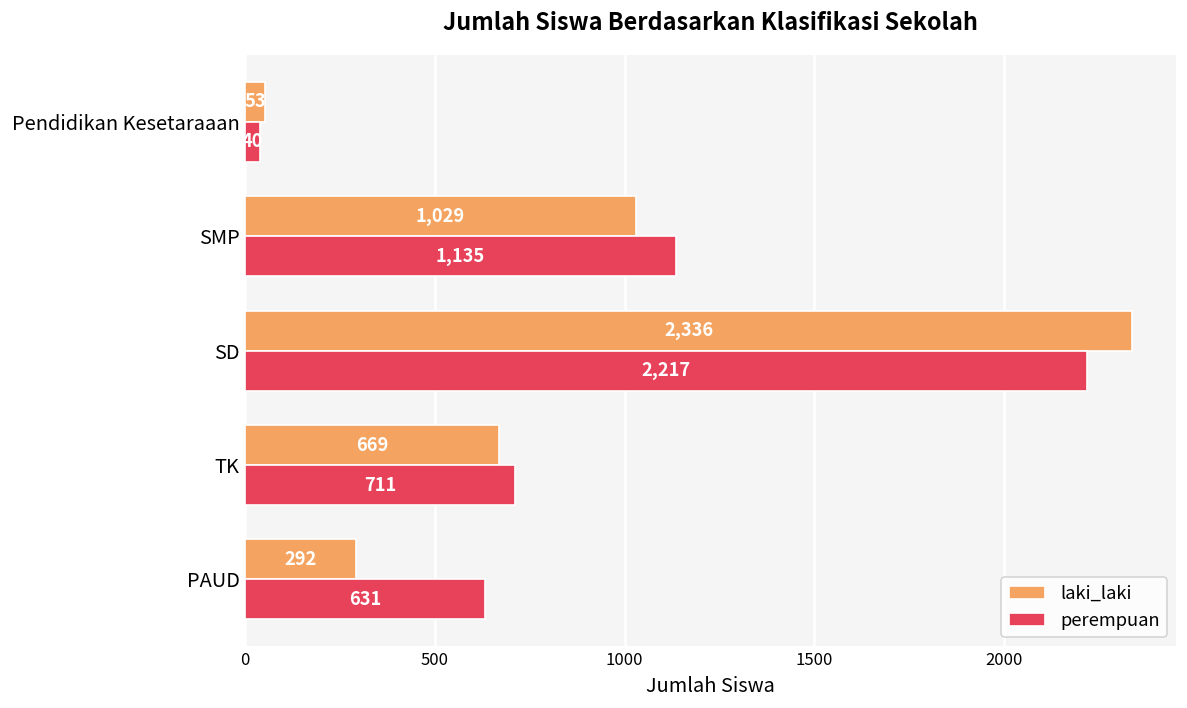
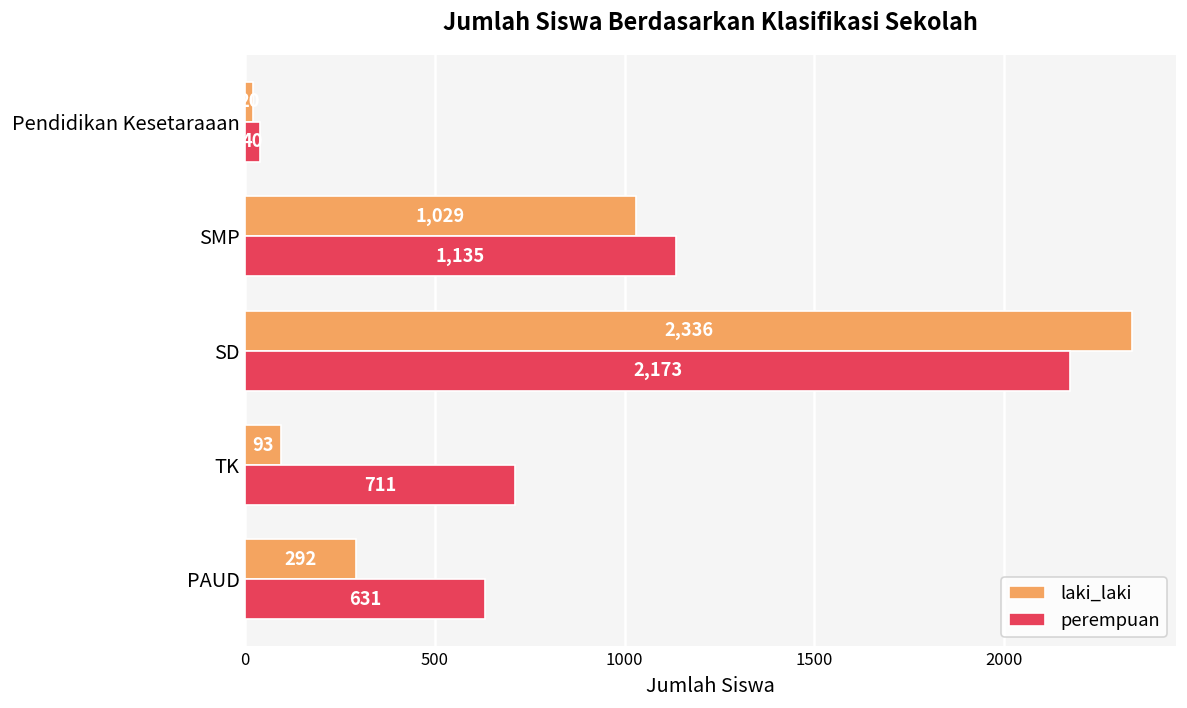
laki_laki, Pendidikan Kesetaraaan: 50 -> 20
perempuan, SD: 2,217 -> 2,173
laki_laki, TK: 669 -> 93
